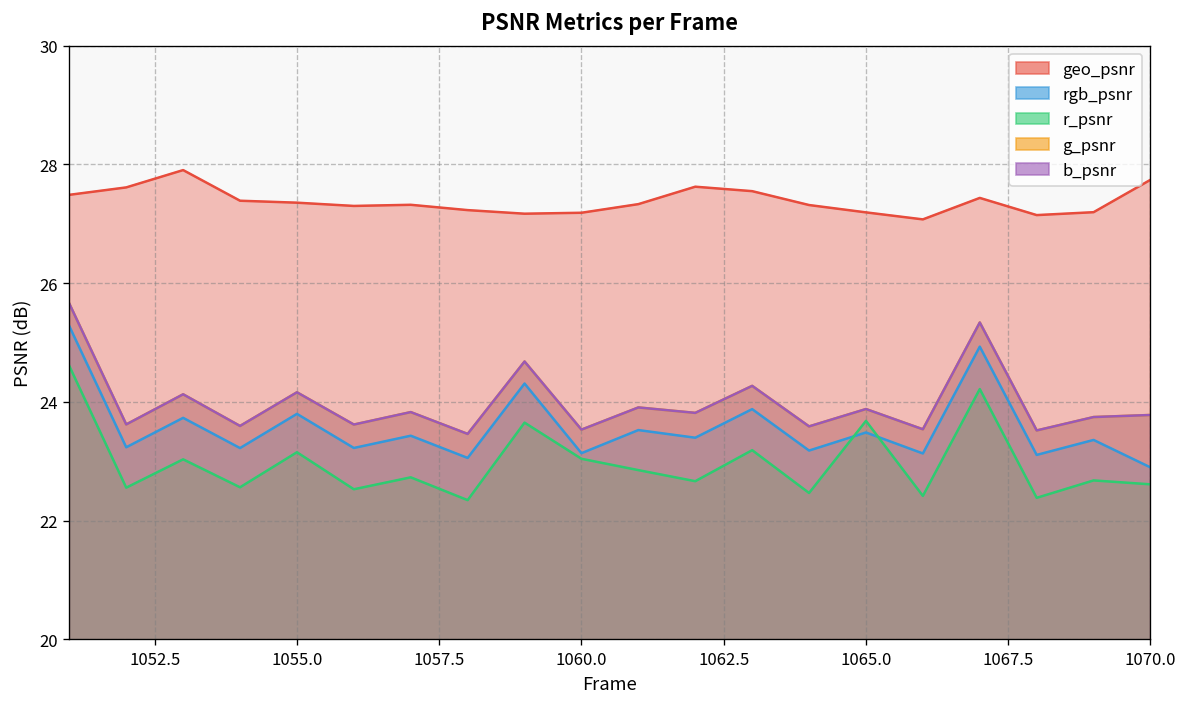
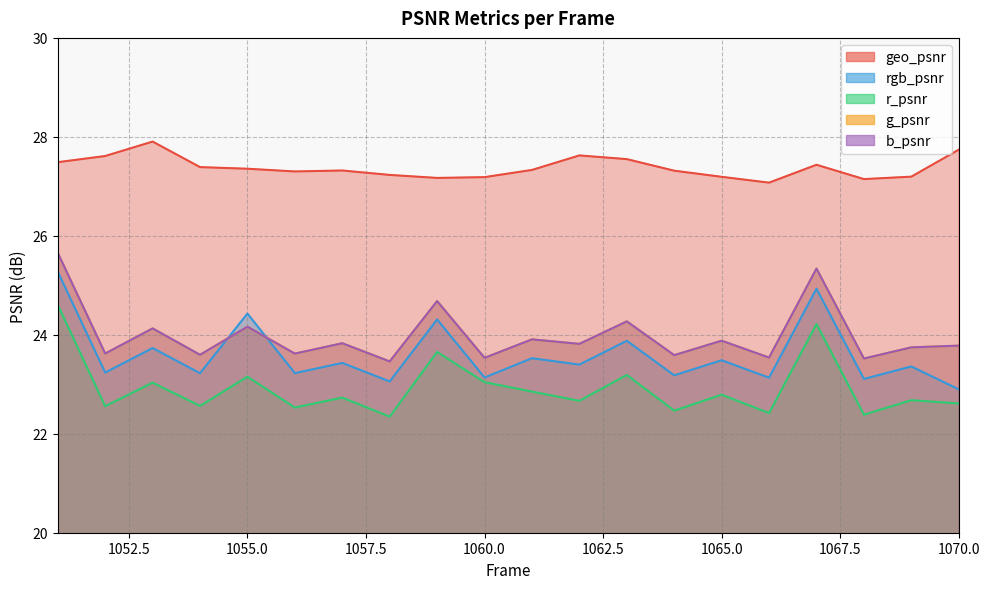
rgb_psnr, 1055.0: 23.8 -> 24.4
r_psnr, 1065.0: 23.7 -> 22.8
